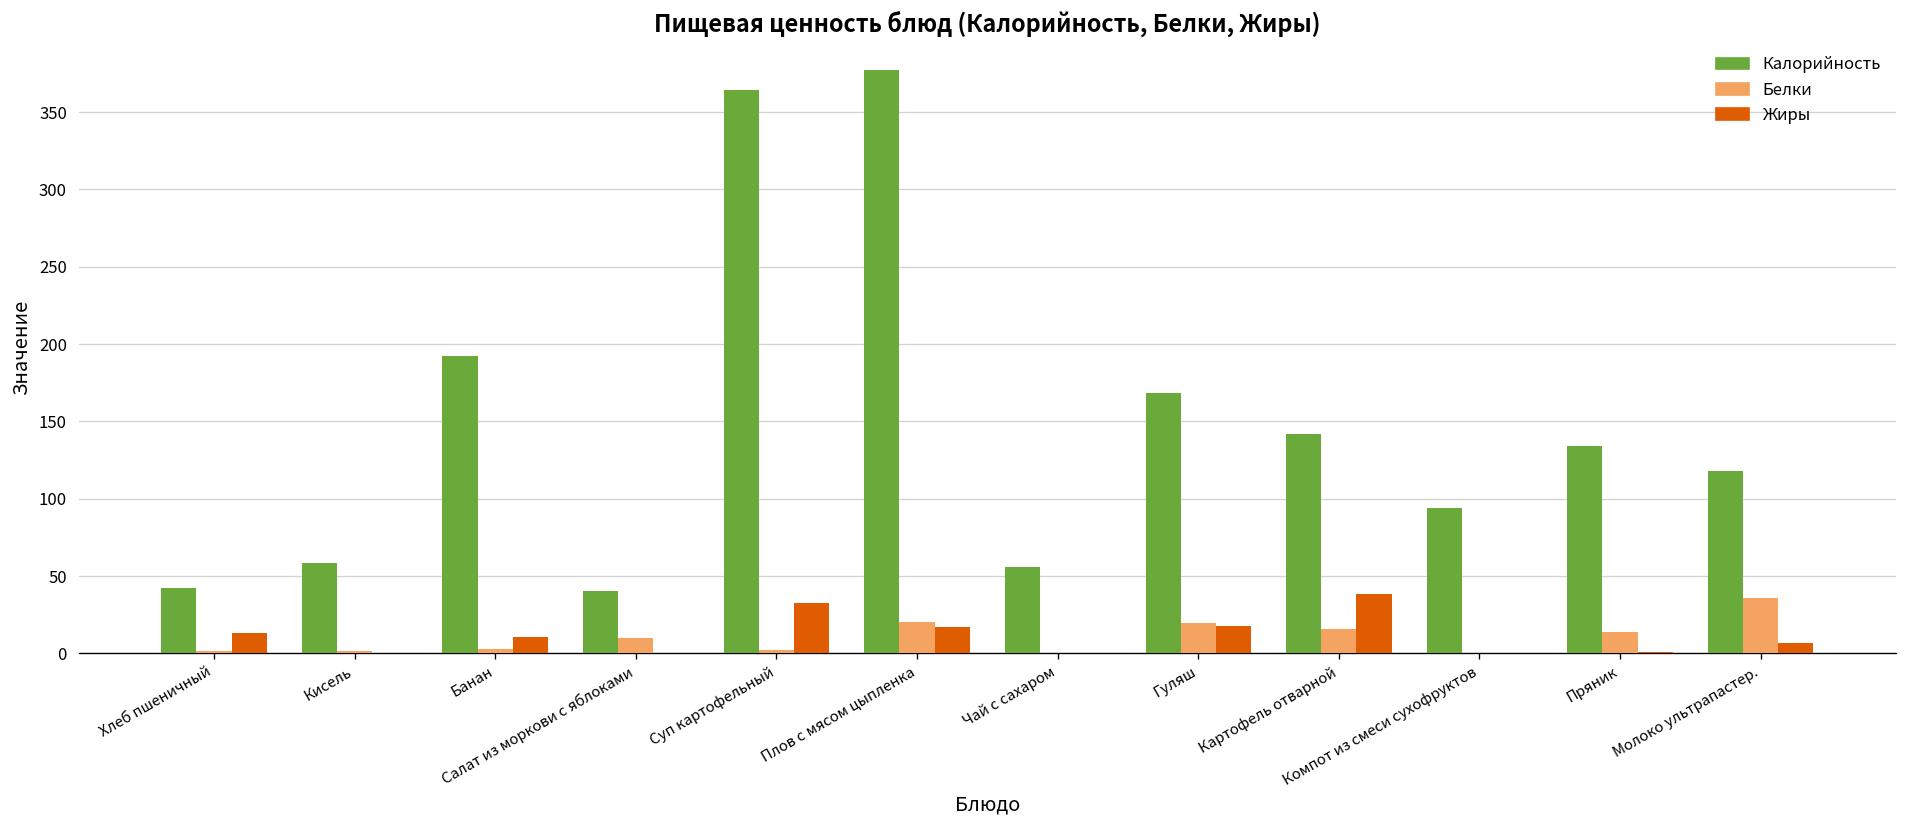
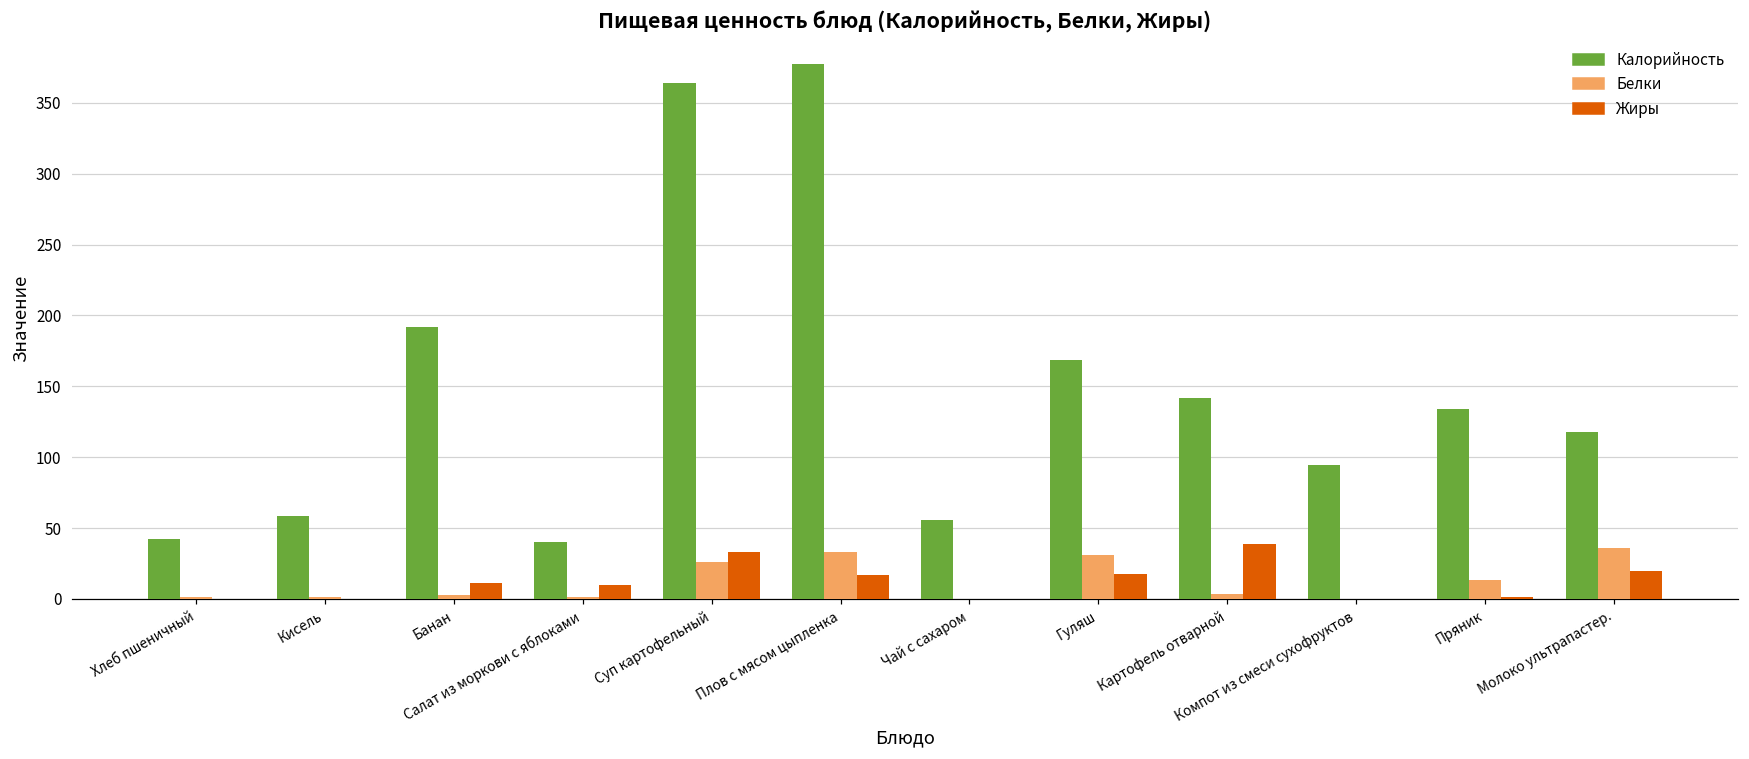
Жиры, Хлеб пшеничный: 13 -> 0
Белки, Салат из моркови с яблоками: 10 -> 1
Жиры, Салат из моркови с яблоками: 0 -> 10
Белки, Суп картофельный: 2 -> 26
Белки, Плов с мясом цыпленка: 20 -> 33
Белки, Гуляш: 20 -> 31
Белки, Картофель отварной: 16 -> 3
Жиры, Молоко ультрапастер.: 6 -> 20
